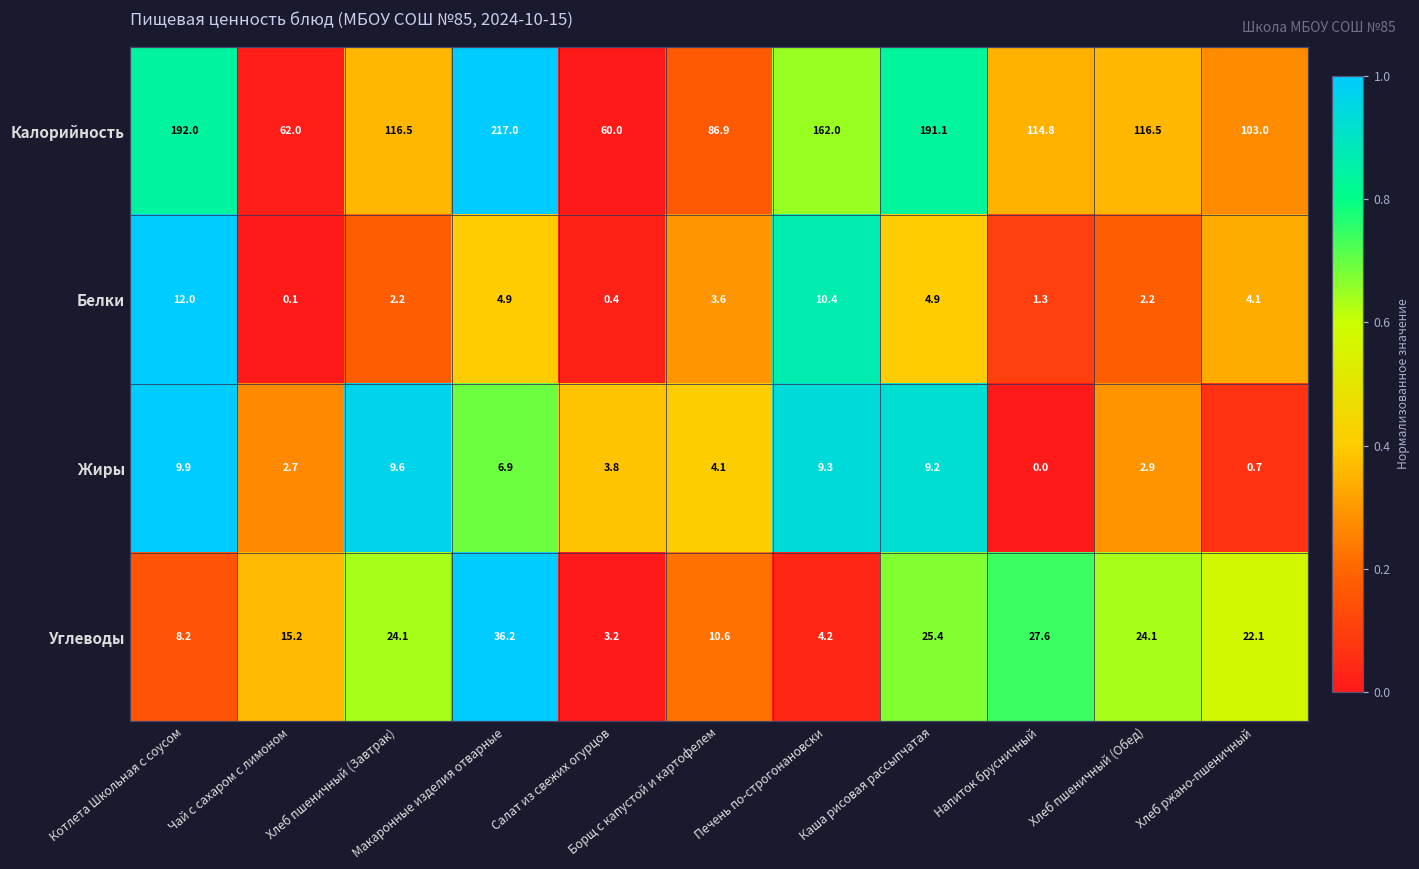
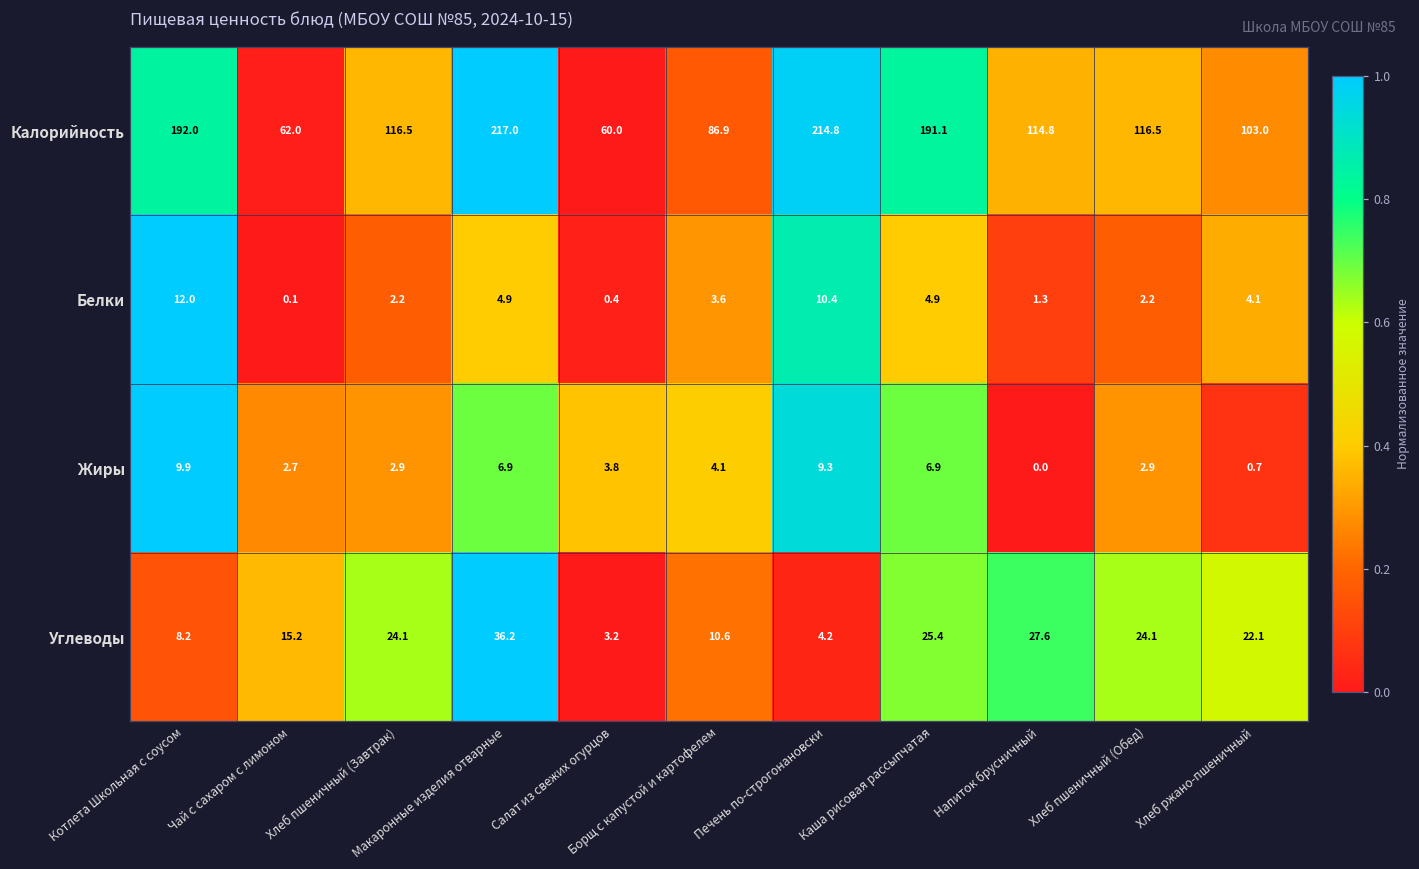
Калорийность, Печень по-строгонановски: 162.0 -> 214.8
Жиры, Хлеб пшеничный (Завтрак): 9.6 -> 2.9
Жиры, Каша рисовая рассыпчатая: 9.2 -> 6.9
